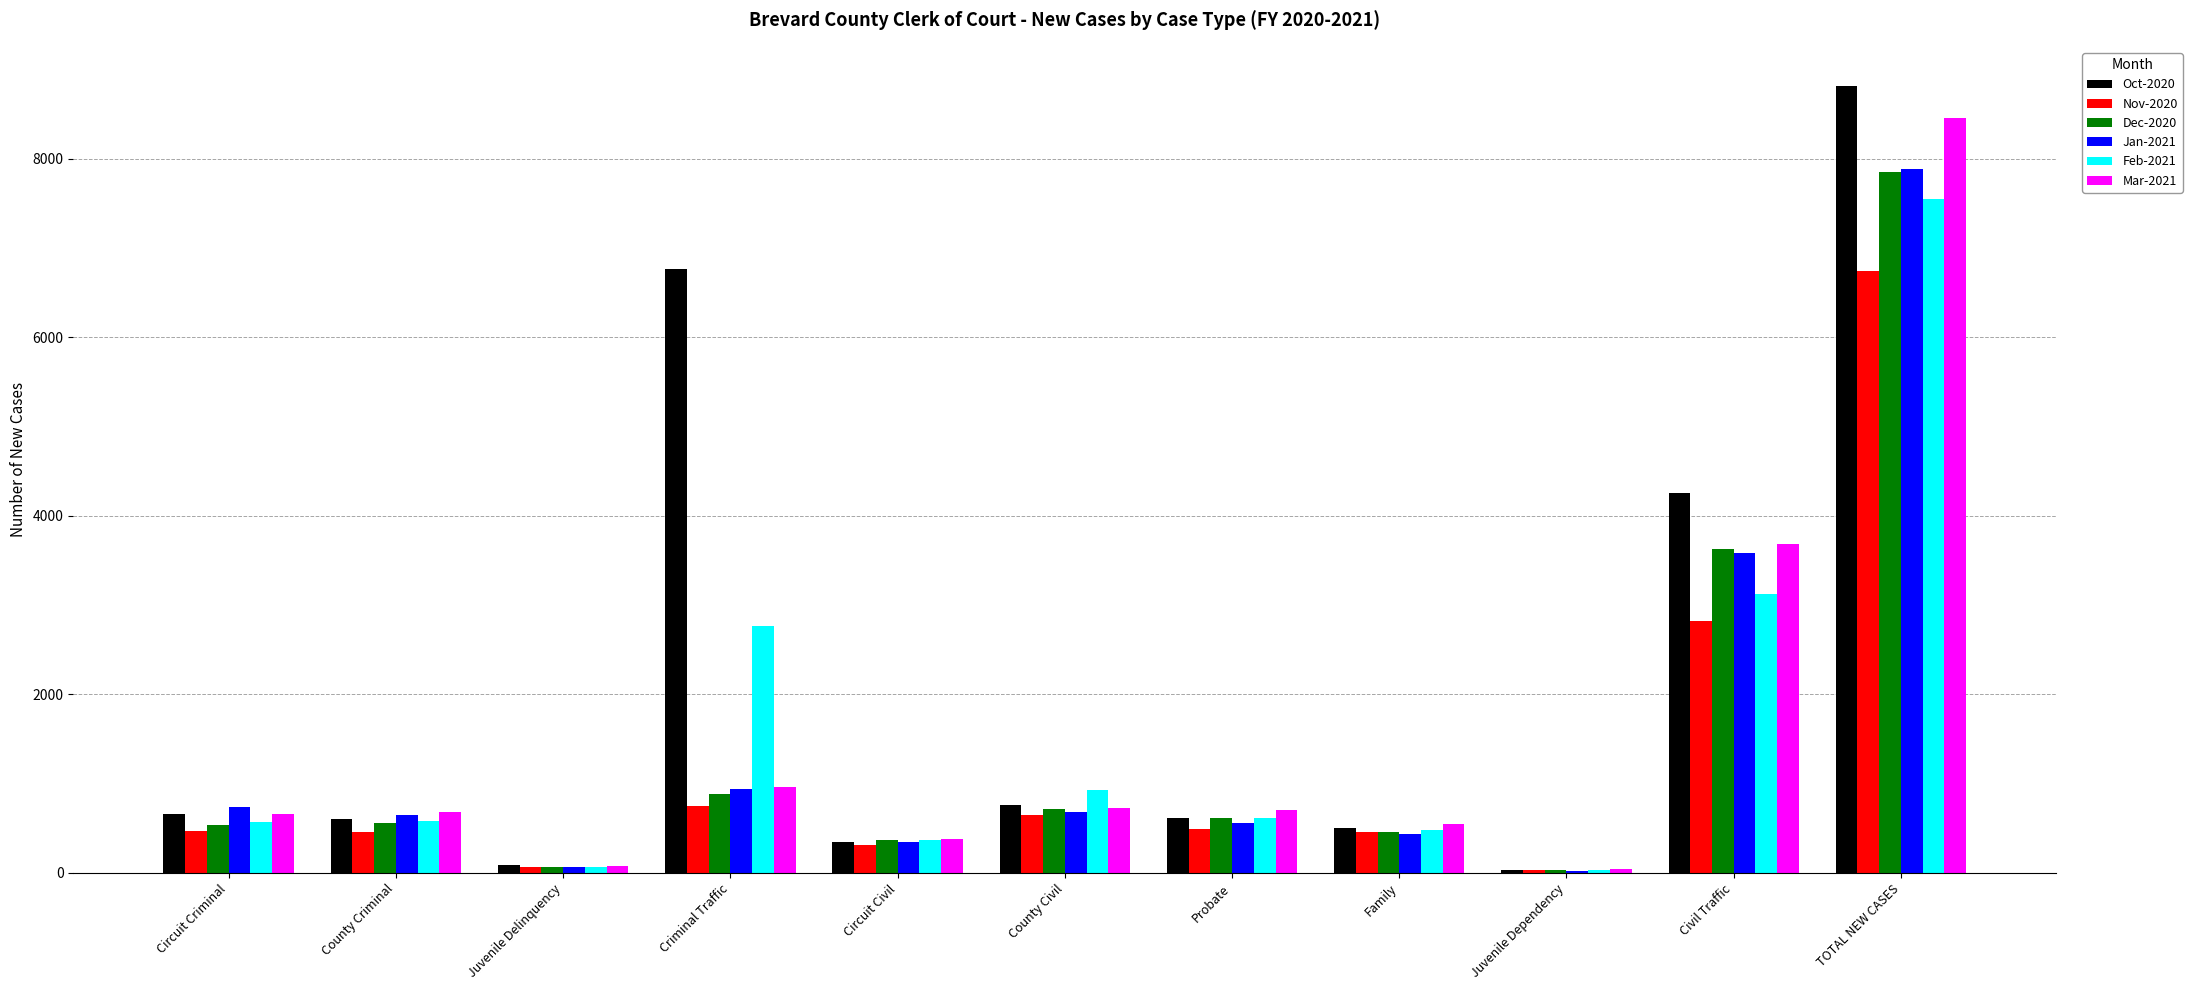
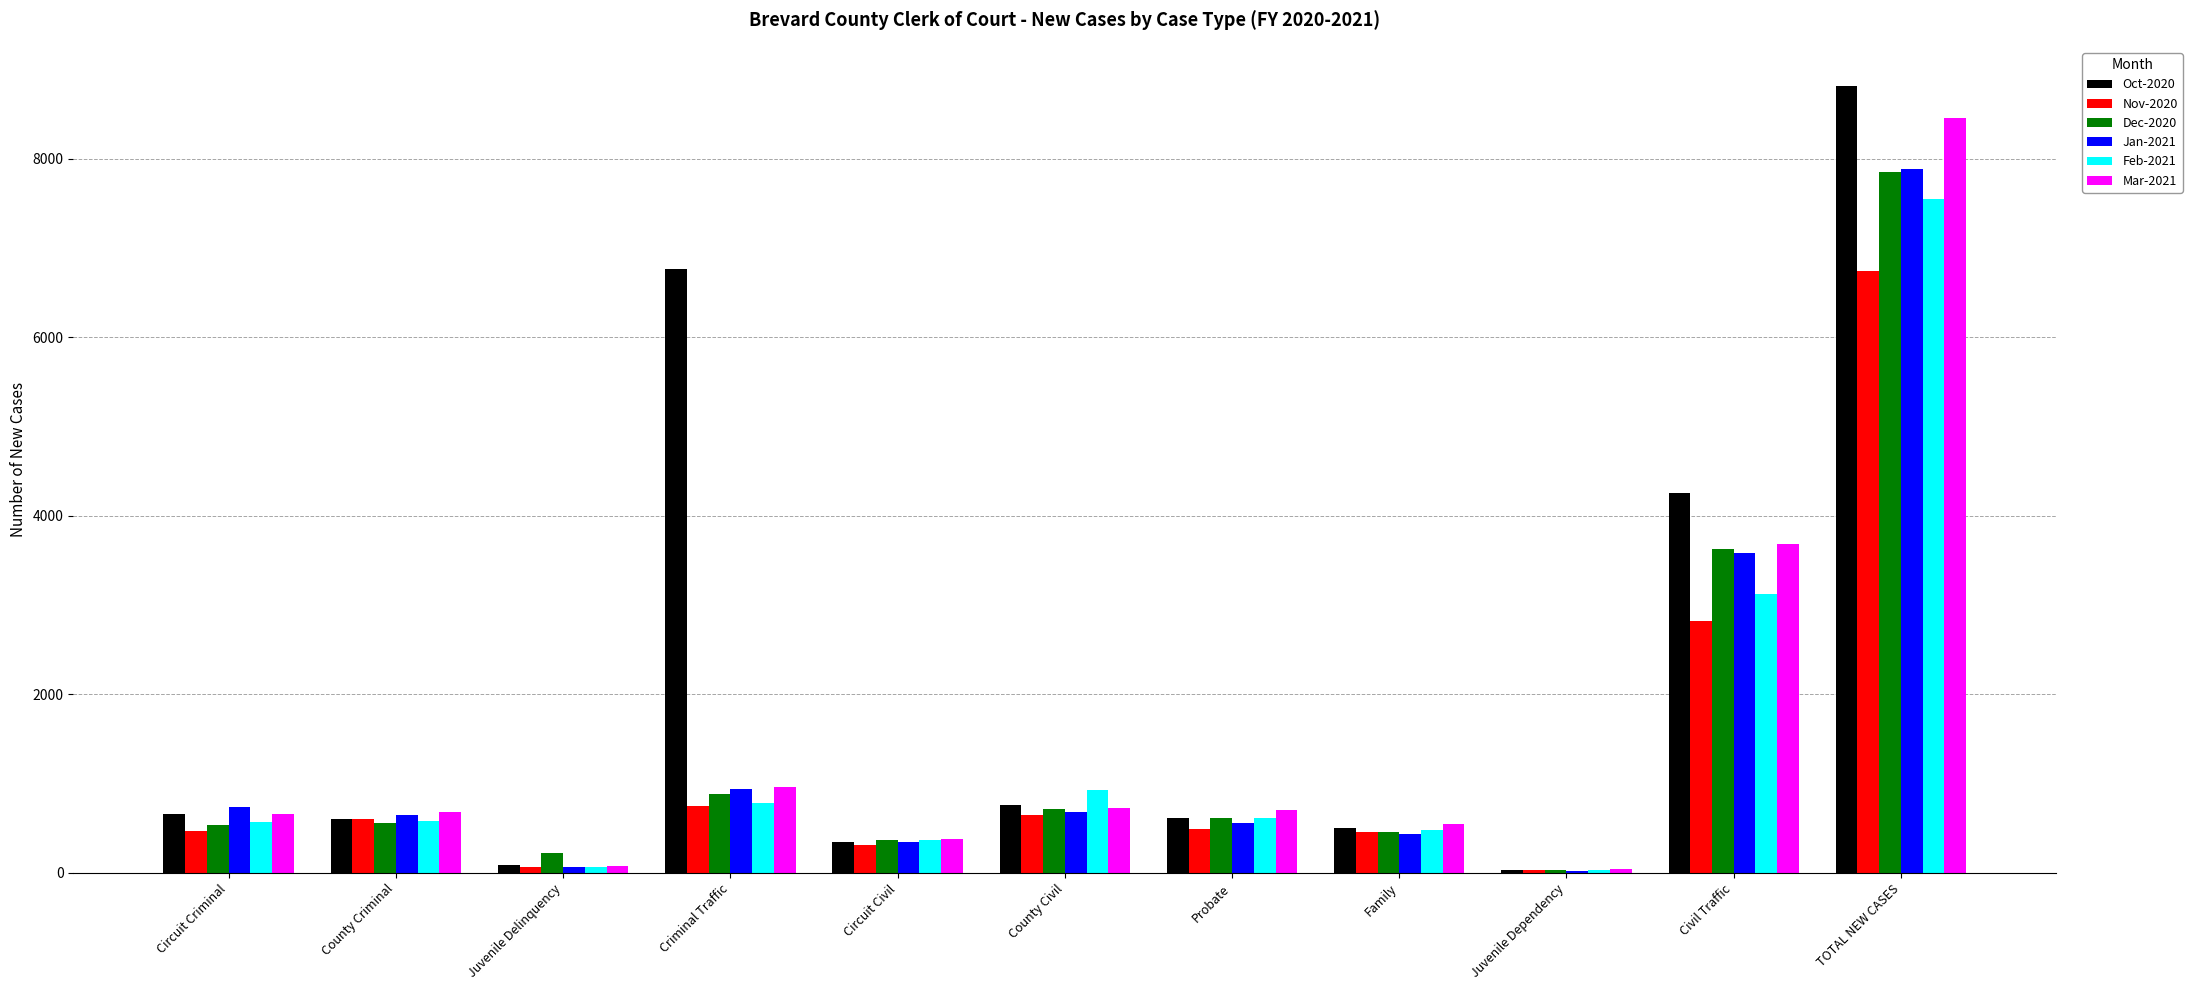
Nov-2020, County Criminal: 500 -> 600
Dec-2020, Juvenile Delinquency: 100 -> 200
Feb-2021, Criminal Traffic: 2800 -> 800
